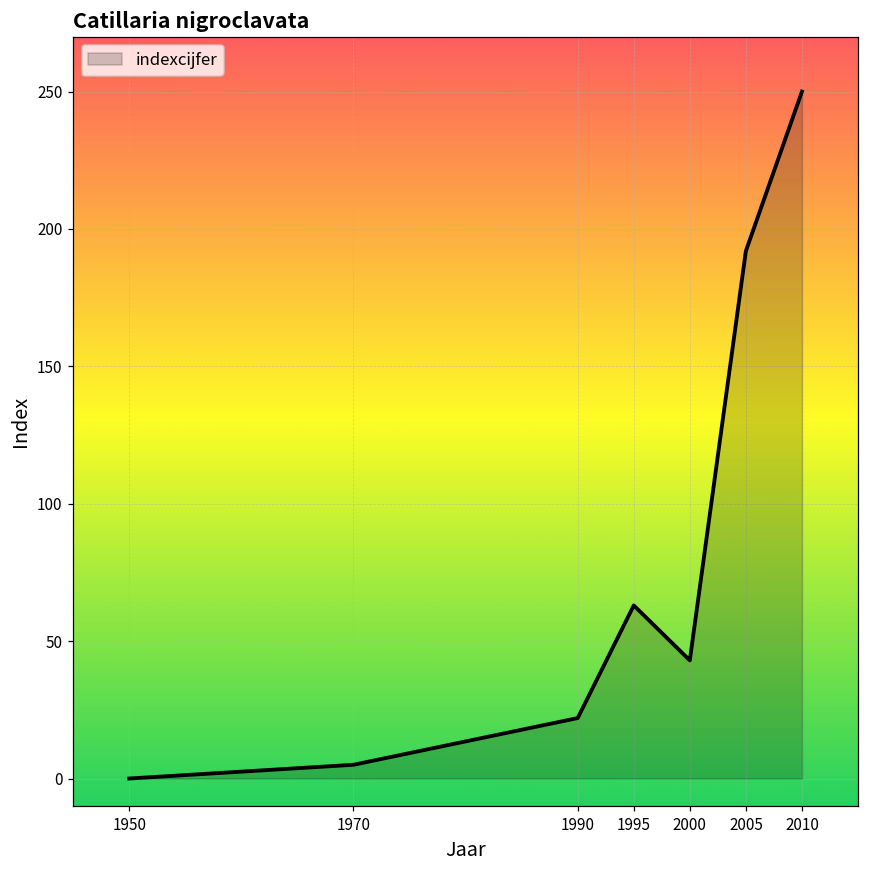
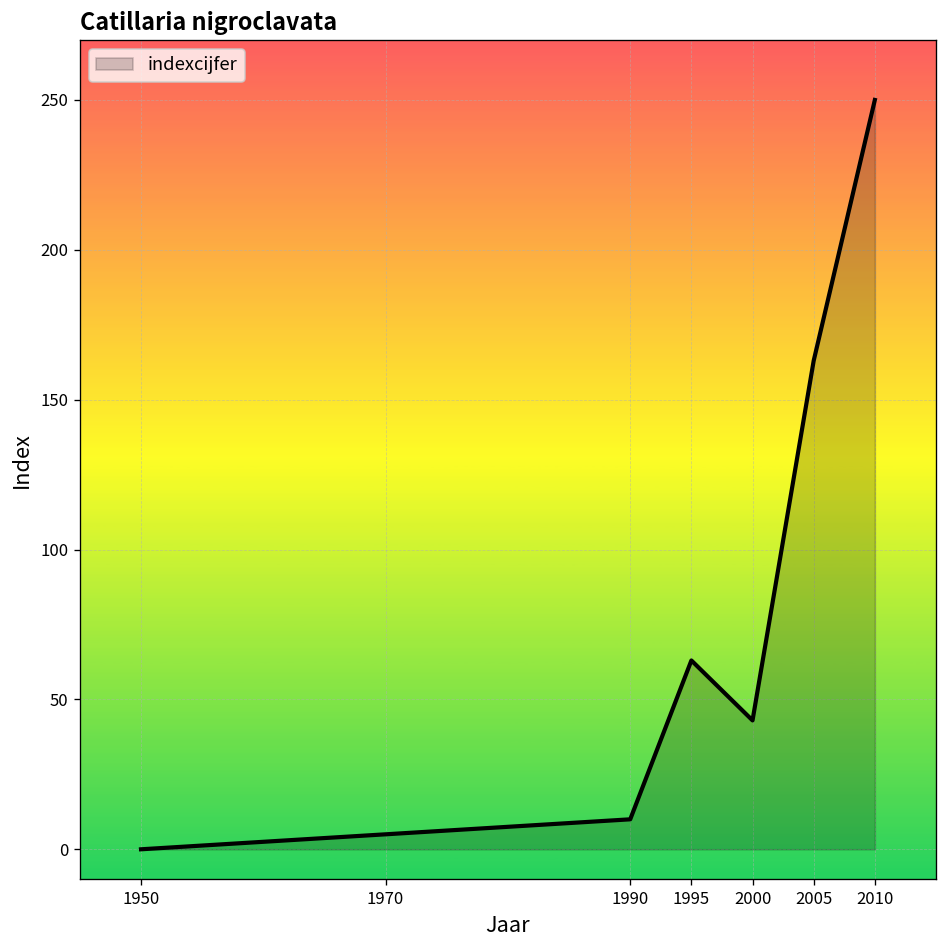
1990: 22 -> 10
2005: 192 -> 163
